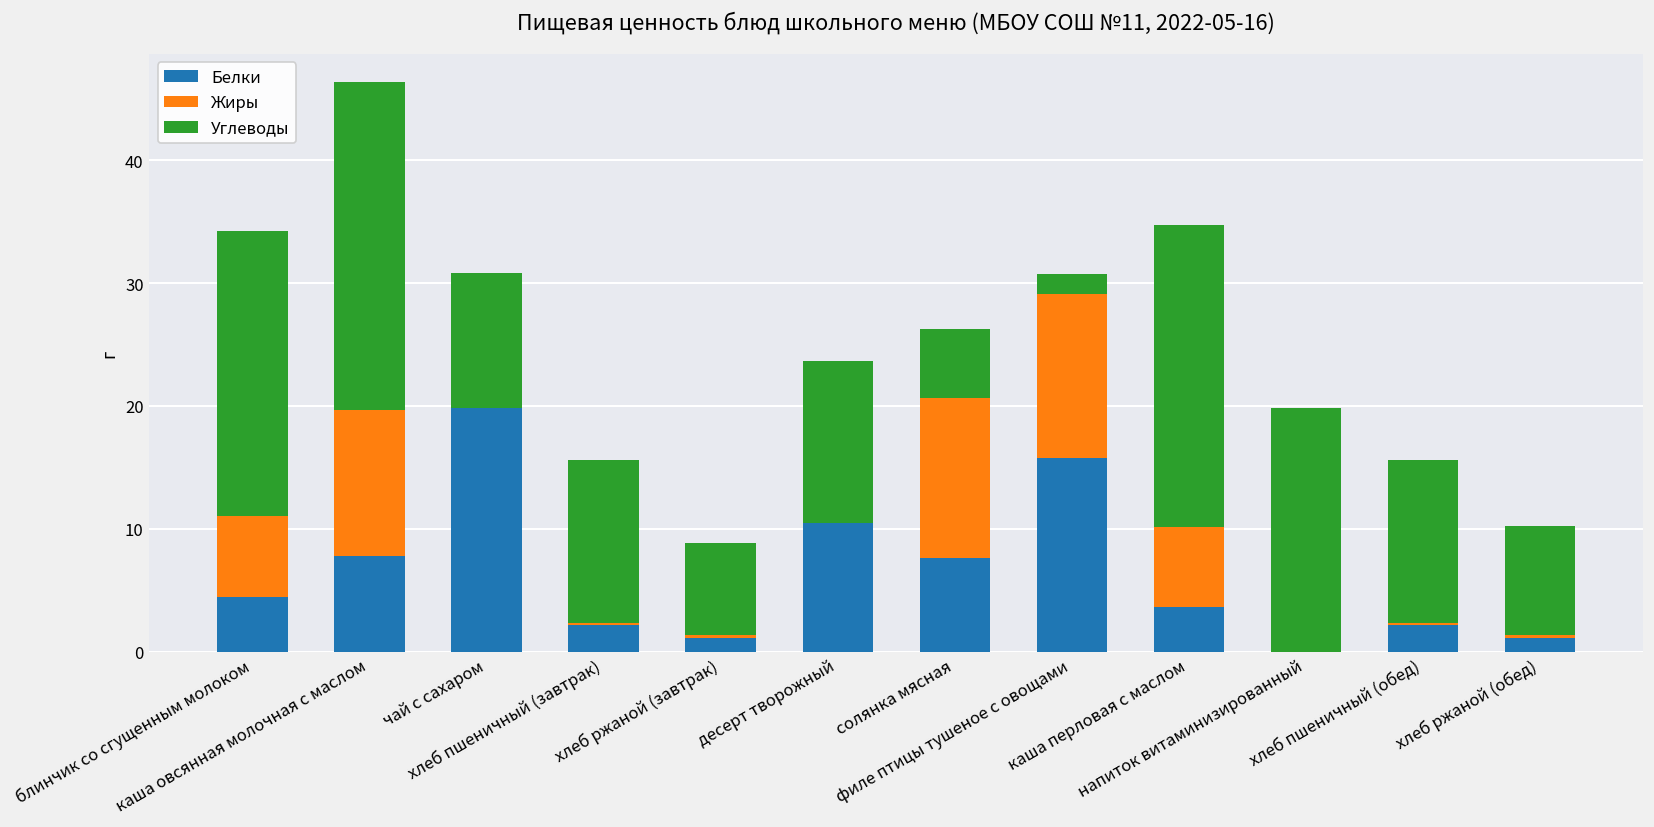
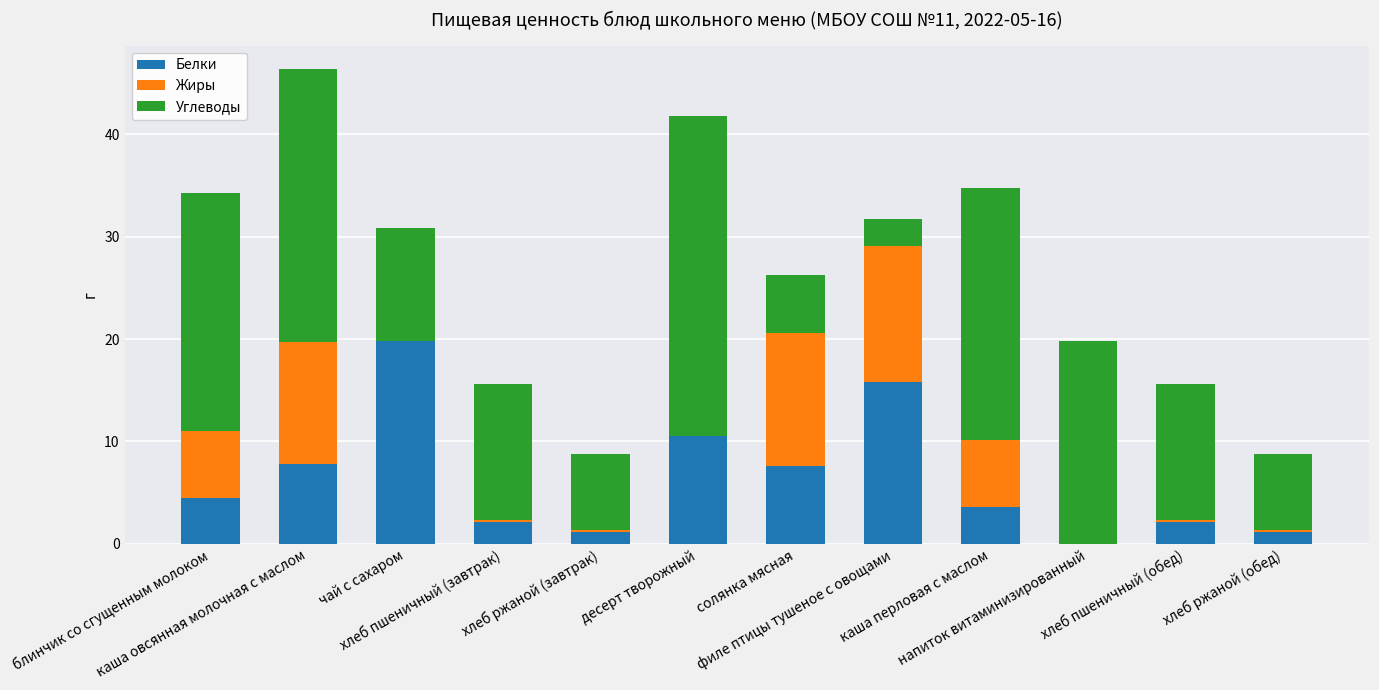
Углеводы, десерт творожный: 13.2 -> 31.3
Углеводы, филе птицы тушеное с овощами: 1.6 -> 2.6
Углеводы, хлеб ржаной (обед): 8.8 -> 7.4
